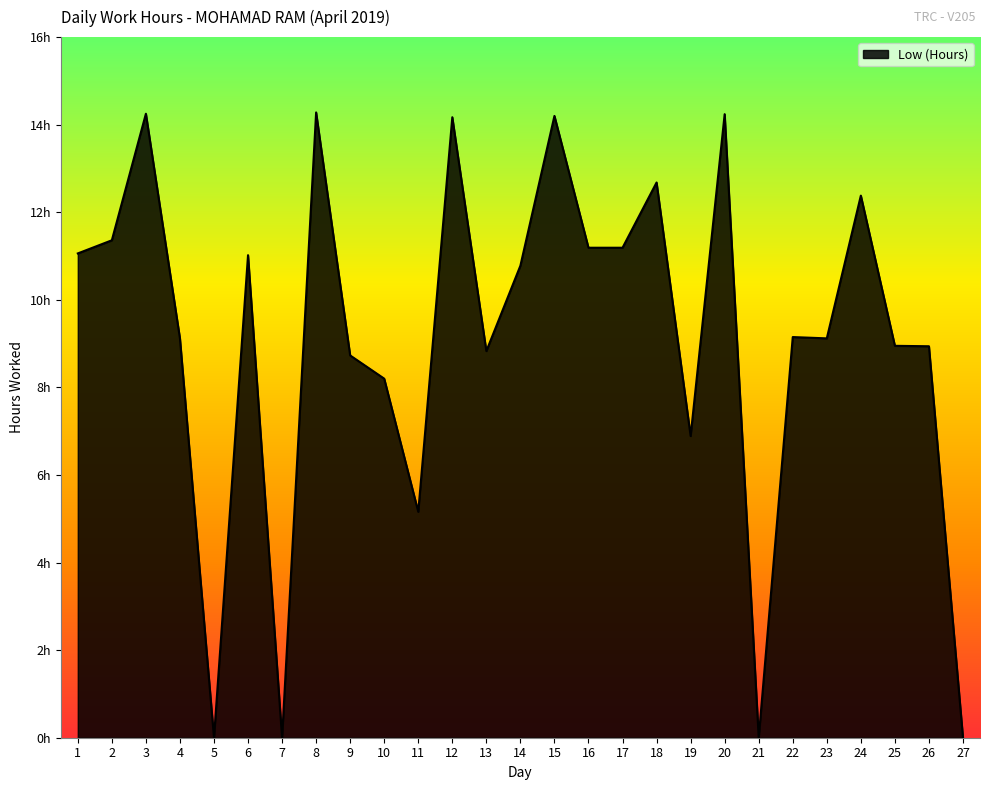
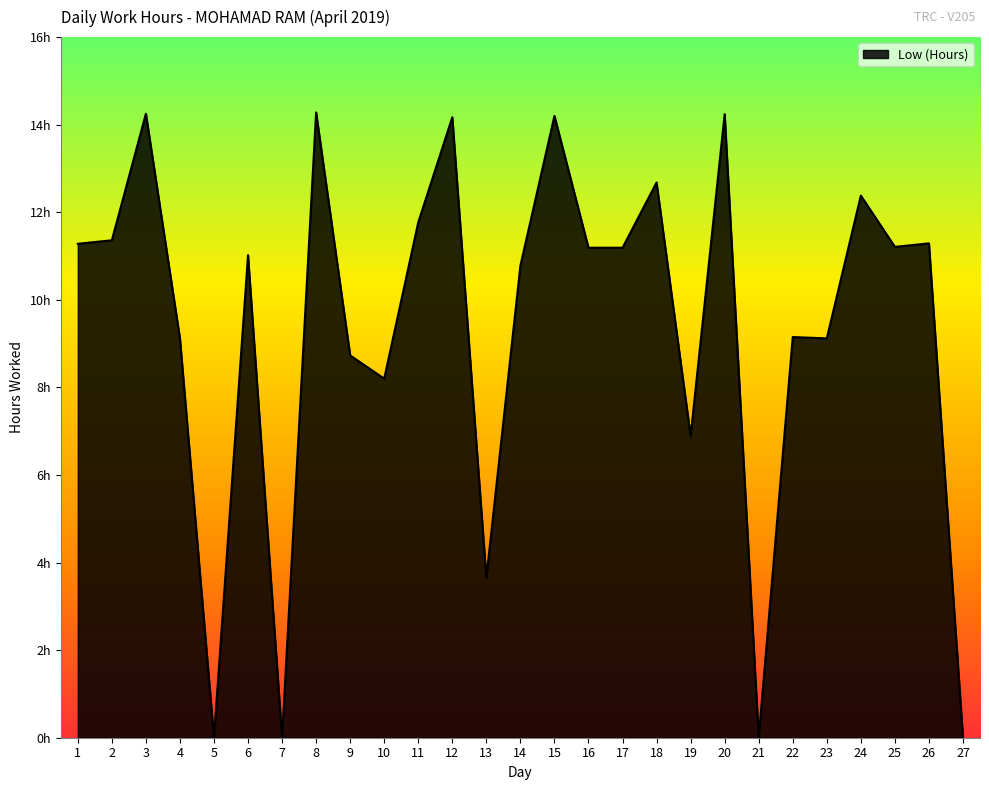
1: 11.1h -> 11.3h
11: 5.2h -> 11.8h
13: 8.8h -> 3.7h
25: 9.0h -> 11.2h
26: 8.9h -> 11.3h
